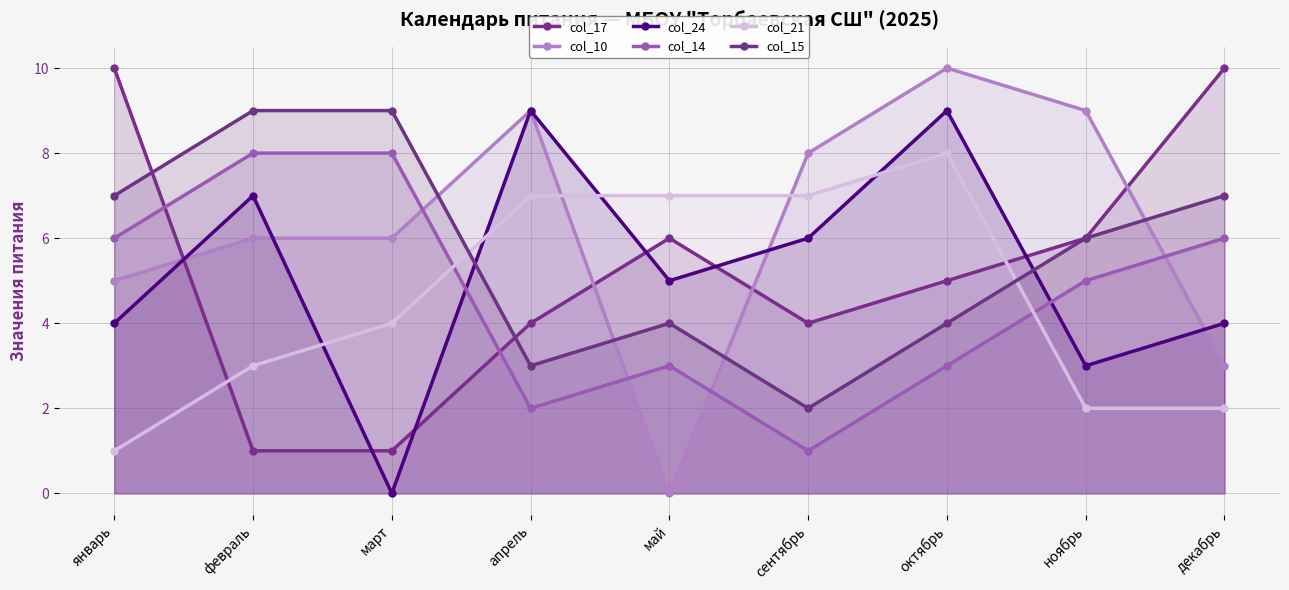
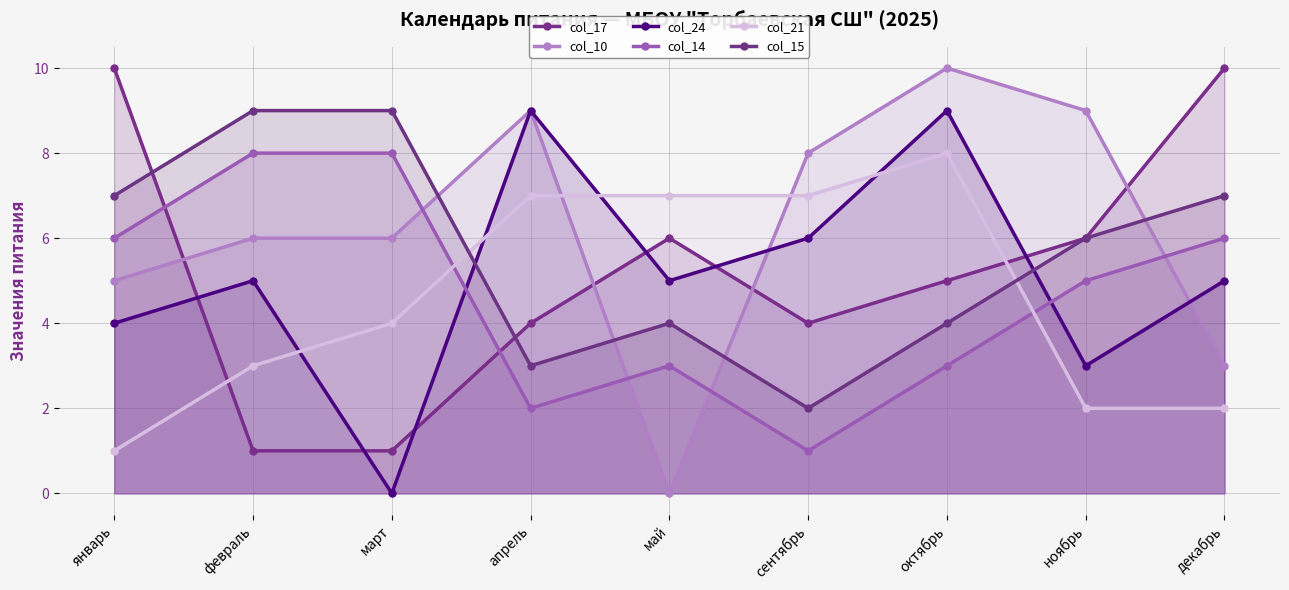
col_24, февраль: 7 -> 5
col_24, декабрь: 4 -> 5
